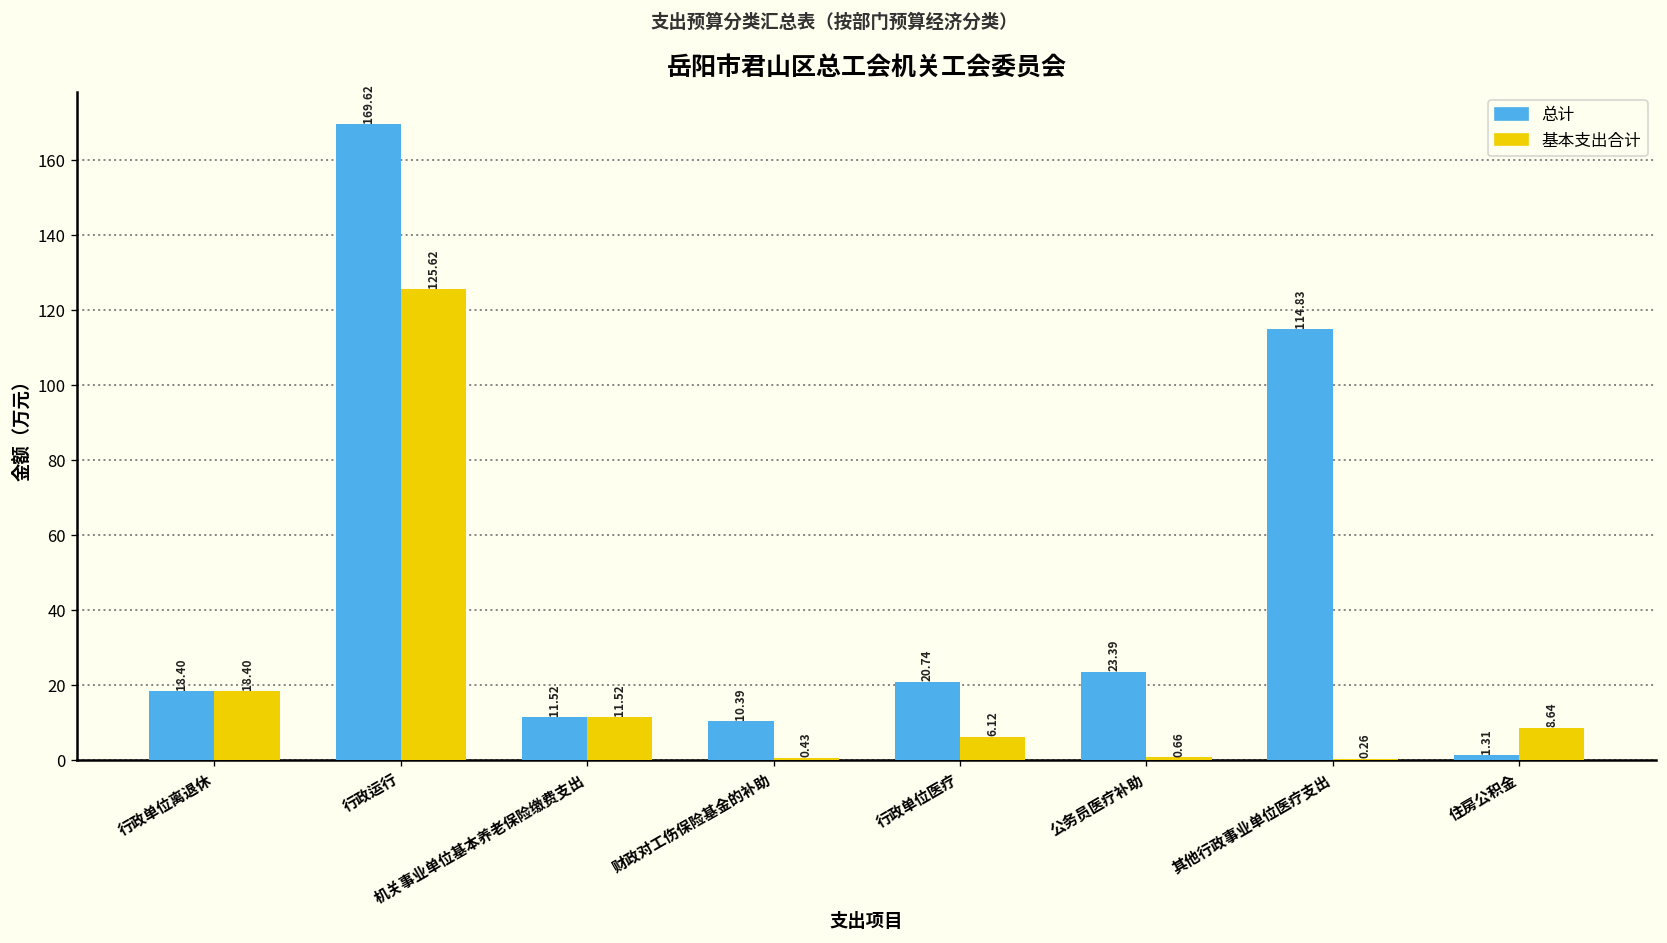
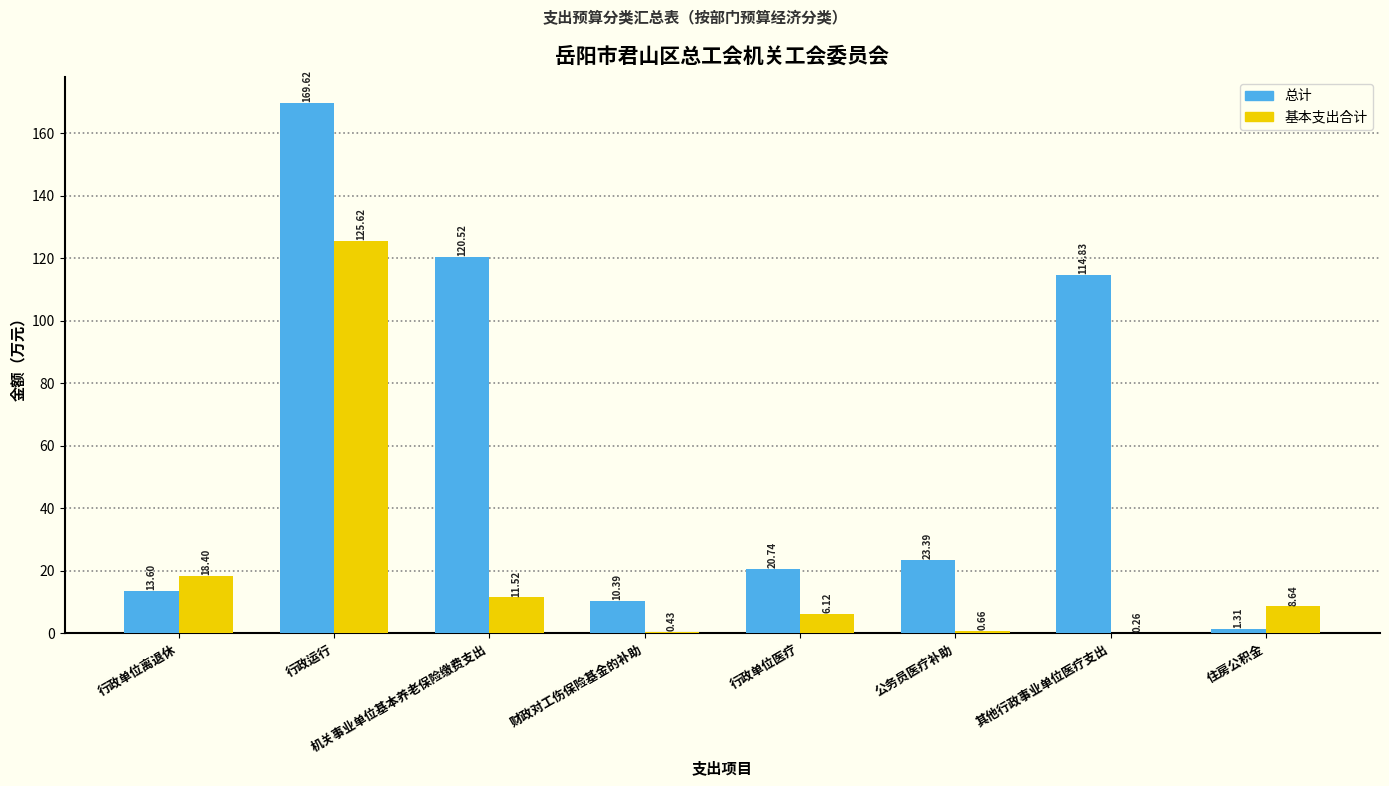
总计, 行政单位离退休: 18.40 -> 13.60
总计, 机关事业单位基本养老保险缴费支出: 11.52 -> 120.52
